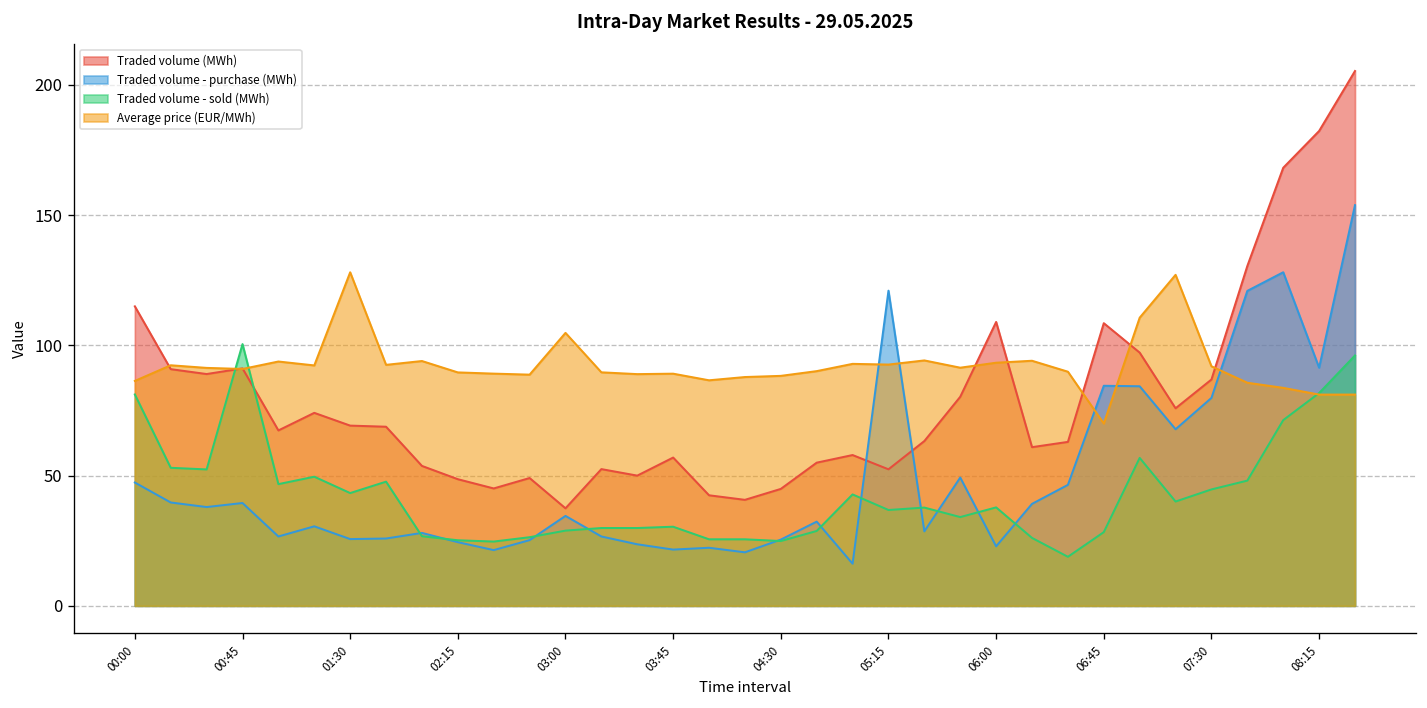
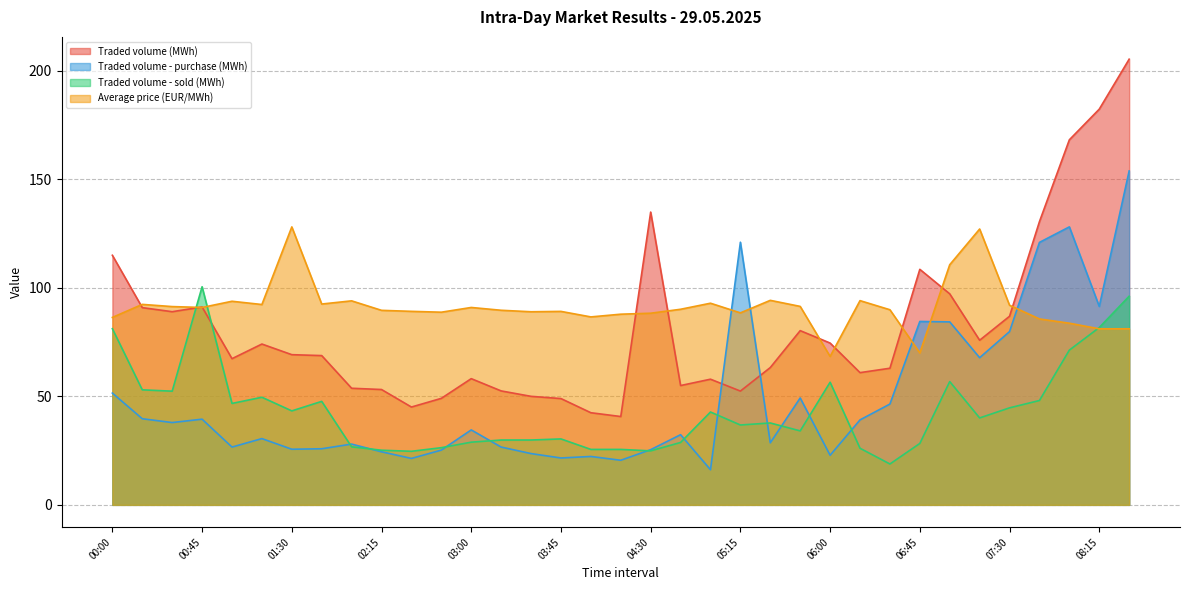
Traded volume - purchase (MWh), 00:00: 47 -> 52
Traded volume (MWh), 02:15: 49 -> 53
Traded volume (MWh), 03:00: 37 -> 58
Average price (EUR/MWh), 03:00: 105 -> 91
Traded volume (MWh), 03:45: 57 -> 49
Traded volume (MWh), 04:30: 45 -> 135
Average price (EUR/MWh), 05:15: 93 -> 88
Traded volume (MWh), 06:00: 109 -> 75
Traded volume - sold (MWh), 06:00: 38 -> 57
Average price (EUR/MWh), 06:00: 93 -> 68
